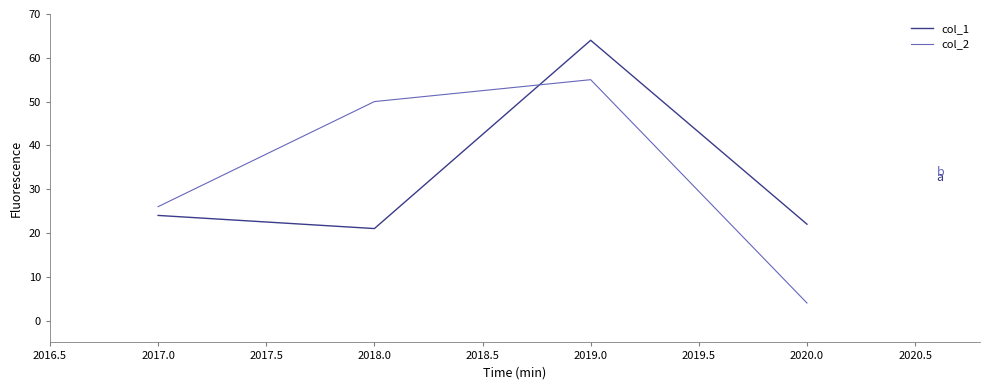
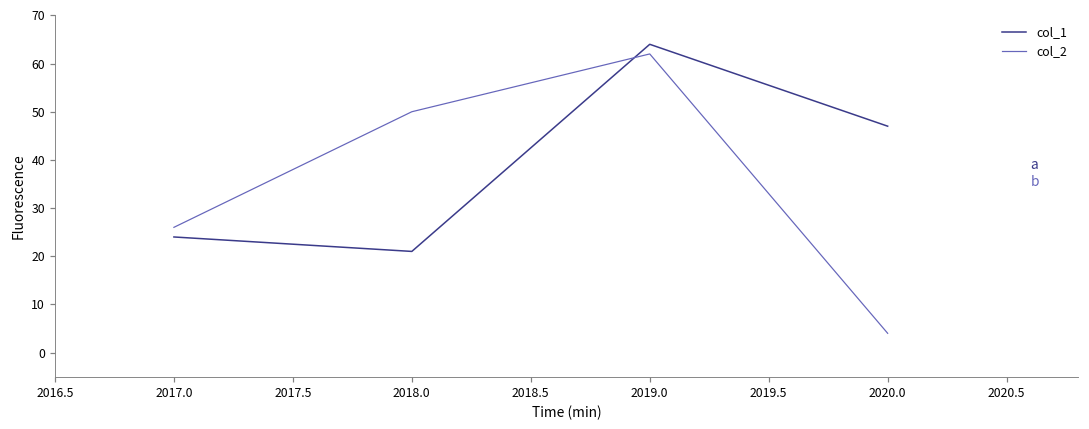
col_2, 2019.0: 55 -> 62
col_1, 2020.0: 22 -> 47
